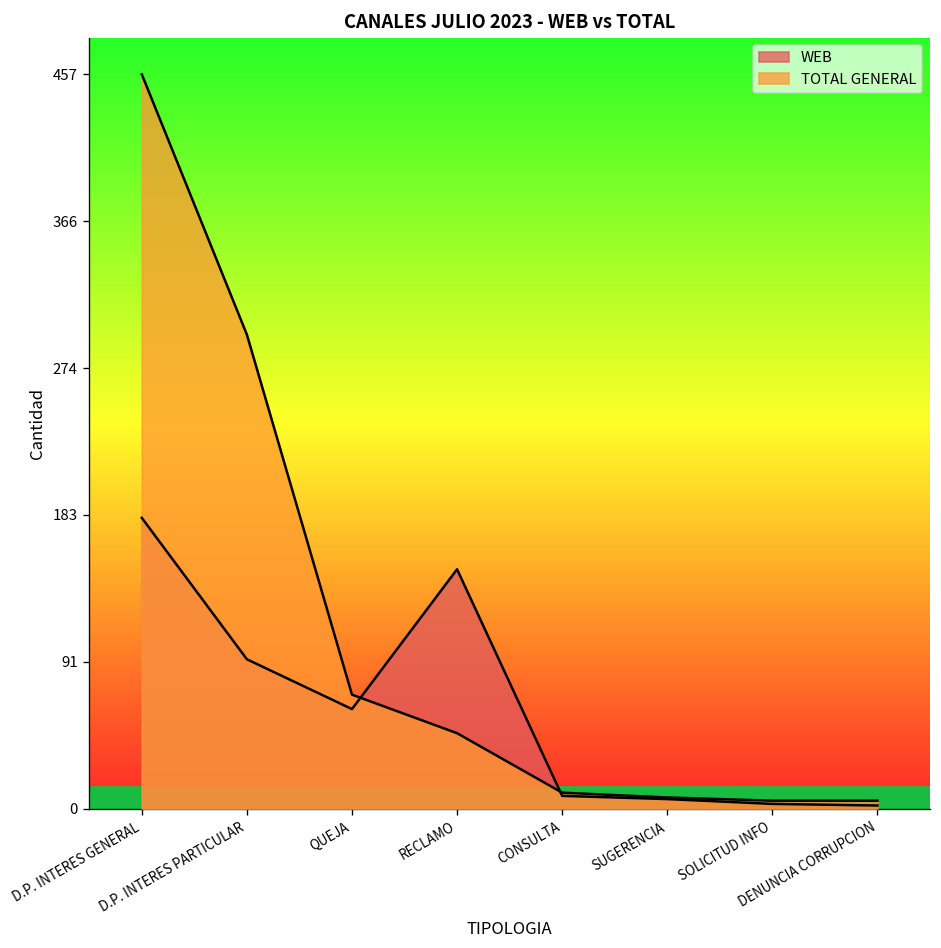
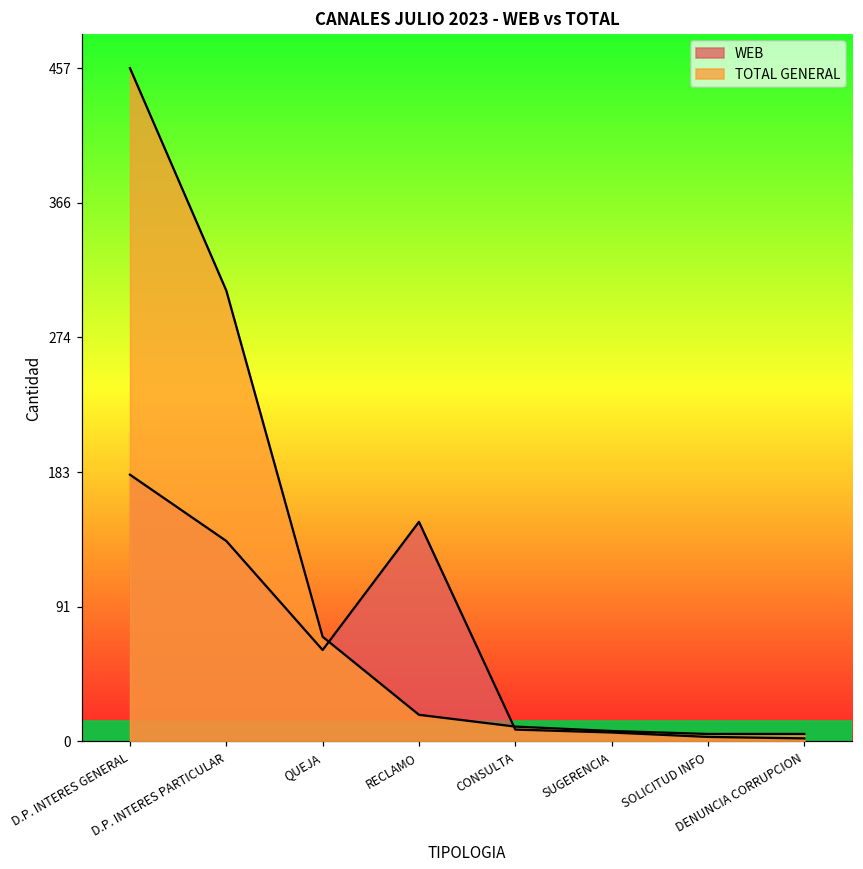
WEB, D.P. INTERES PARTICULAR: 93 -> 136
TOTAL GENERAL, D.P. INTERES PARTICULAR: 295 -> 306
TOTAL GENERAL, RECLAMO: 47 -> 18
